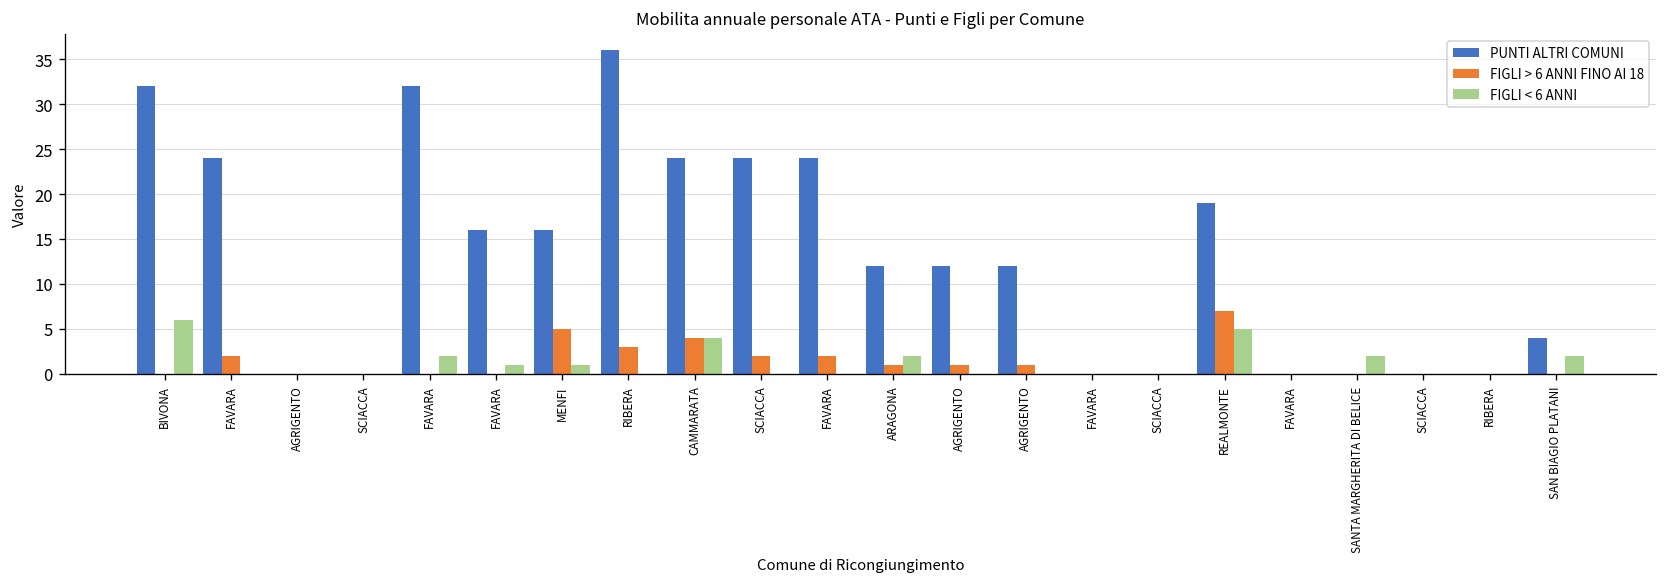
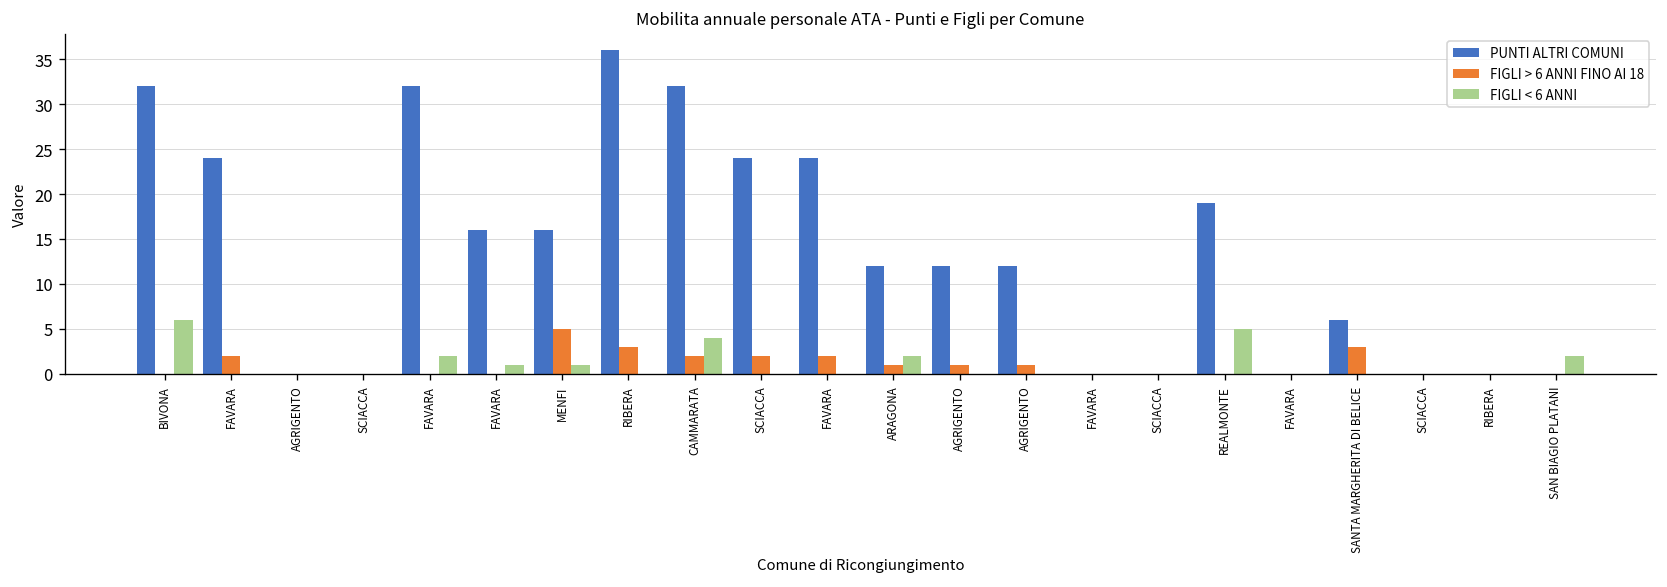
PUNTI ALTRI COMUNI, CAMMARATA: 24 -> 32
FIGLI > 6 ANNI FINO AI 18, CAMMARATA: 4 -> 2
FIGLI > 6 ANNI FINO AI 18, REALMONTE: 7 -> 0
PUNTI ALTRI COMUNI, SANTA MARGHERITA DI BELICE: 0 -> 6
FIGLI > 6 ANNI FINO AI 18, SANTA MARGHERITA DI BELICE: 0 -> 3
FIGLI < 6 ANNI, SANTA MARGHERITA DI BELICE: 2 -> 0
PUNTI ALTRI COMUNI, SAN BIAGIO PLATANI: 4 -> 0
